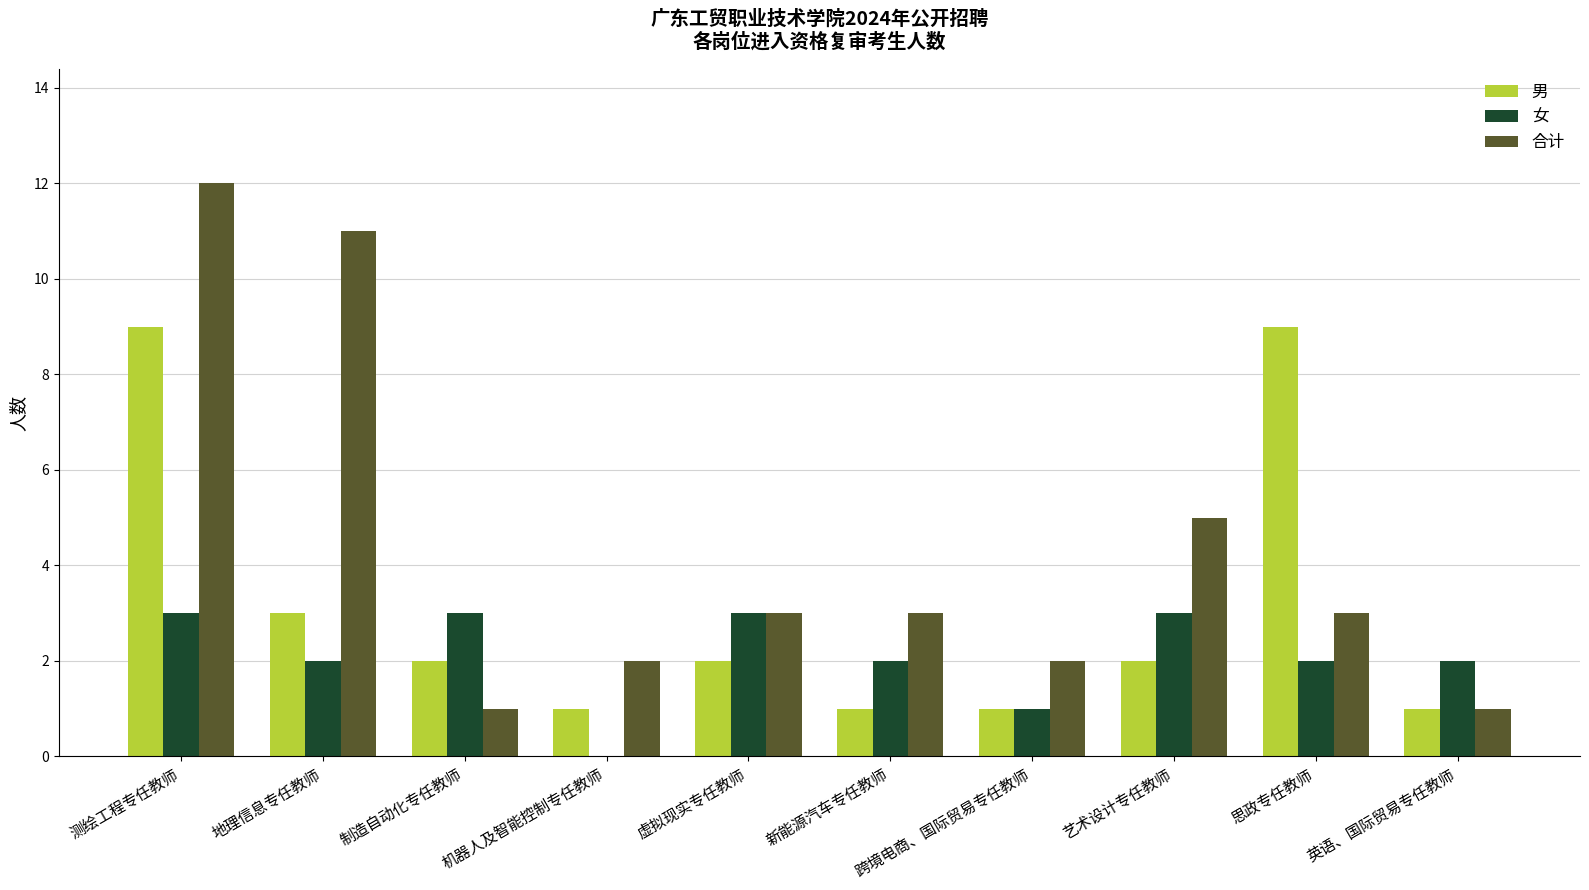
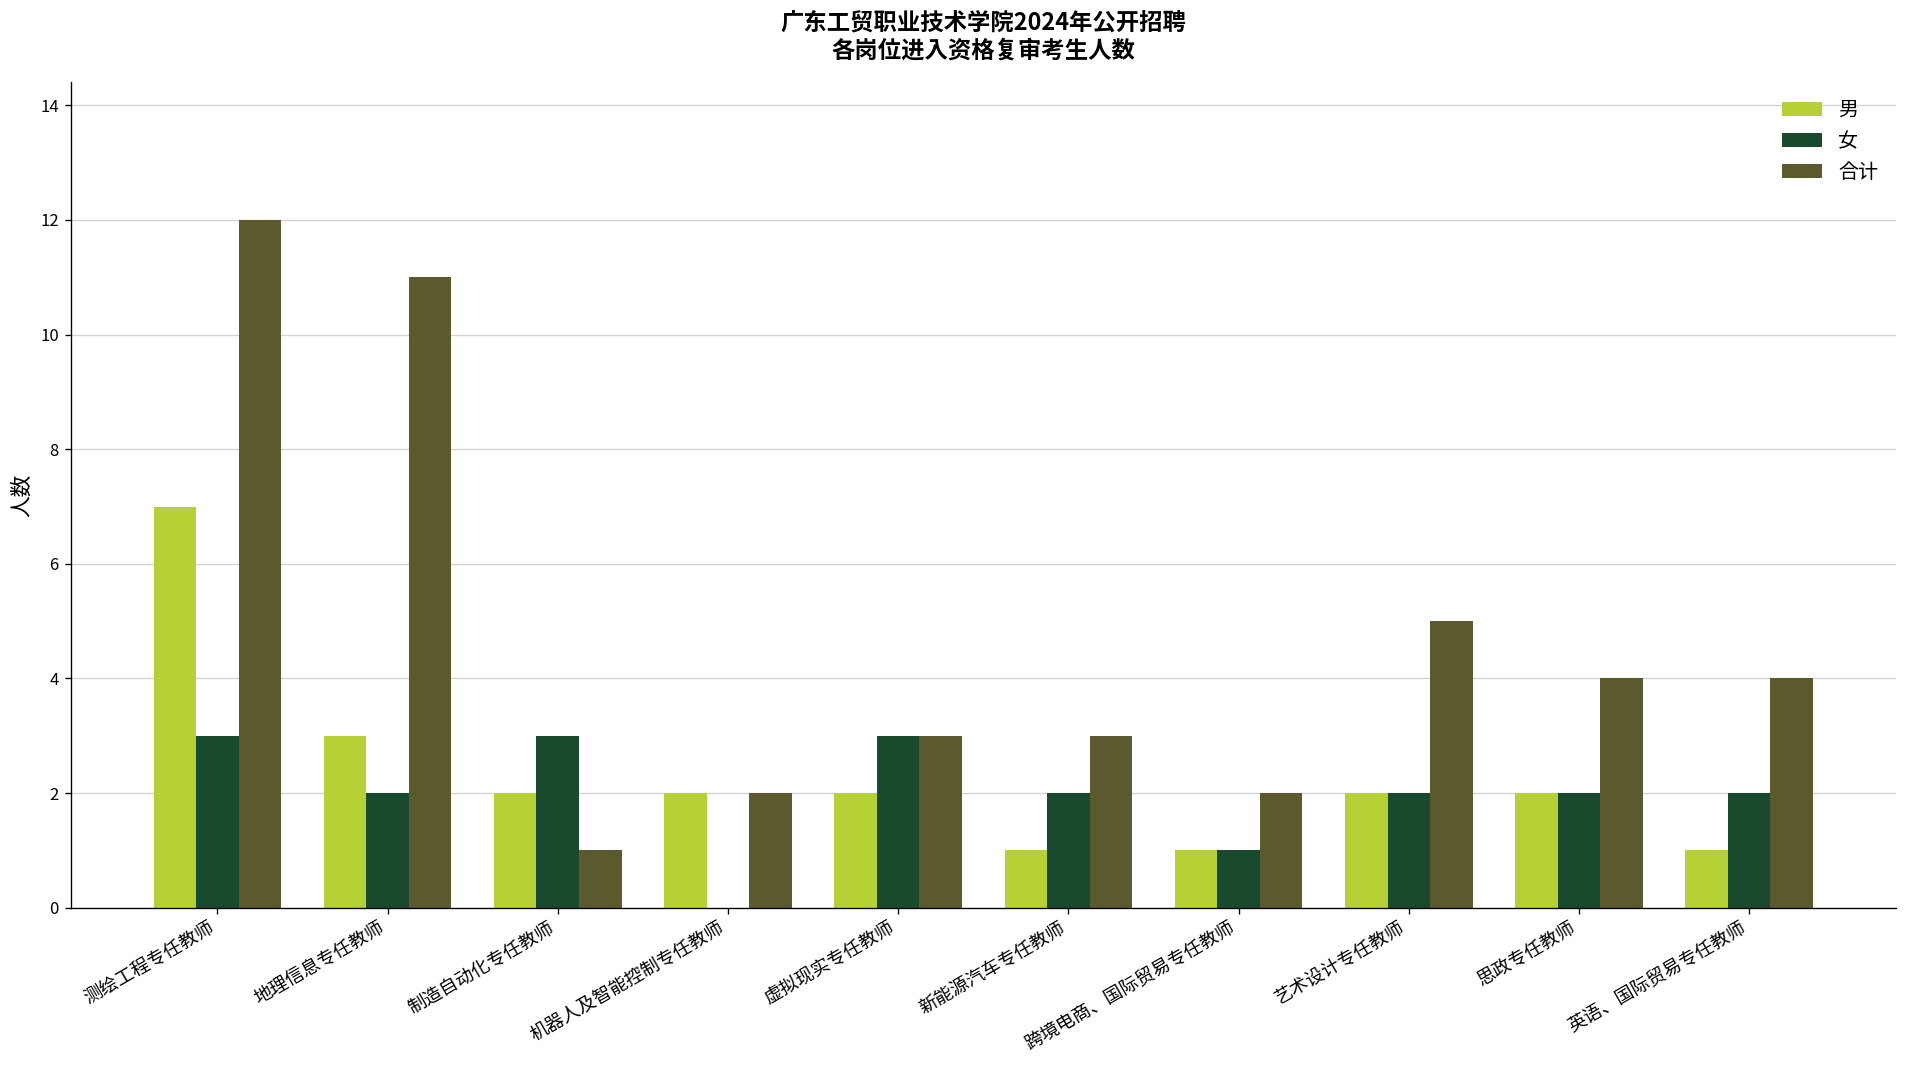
男, 测绘工程专任教师: 9 -> 7
男, 机器人及智能控制专任教师: 1 -> 2
女, 艺术设计专任教师: 3 -> 2
男, 思政专任教师: 9 -> 2
合计, 思政专任教师: 3 -> 4
合计, 英语、国际贸易专任教师: 1 -> 4
